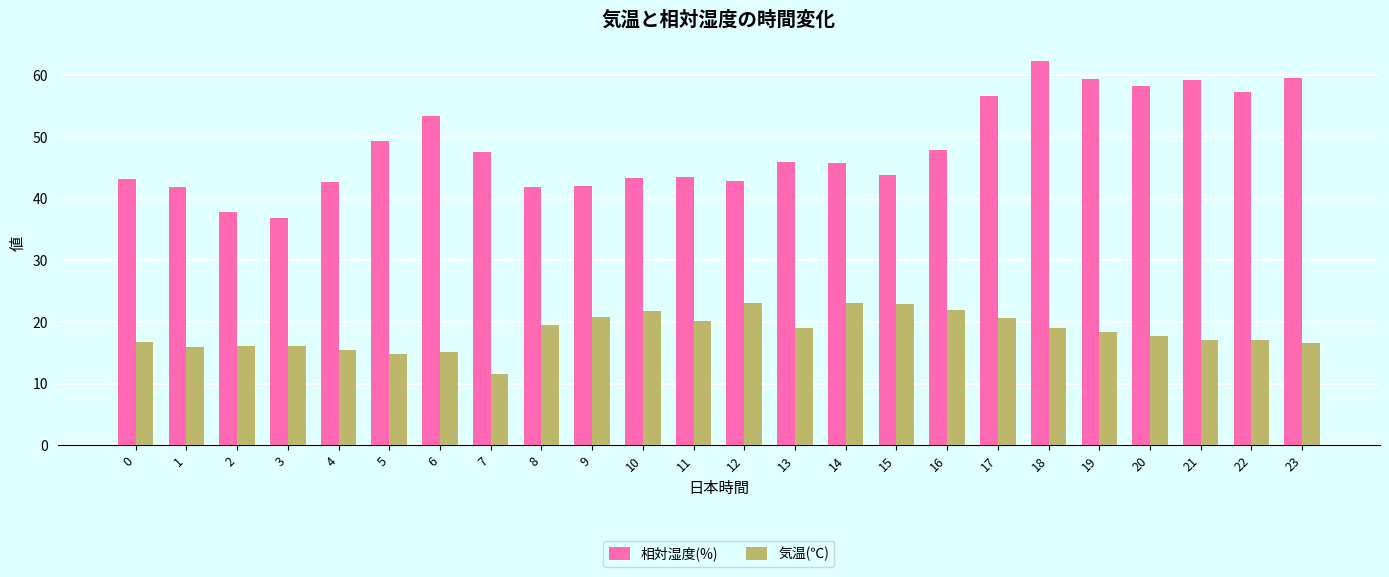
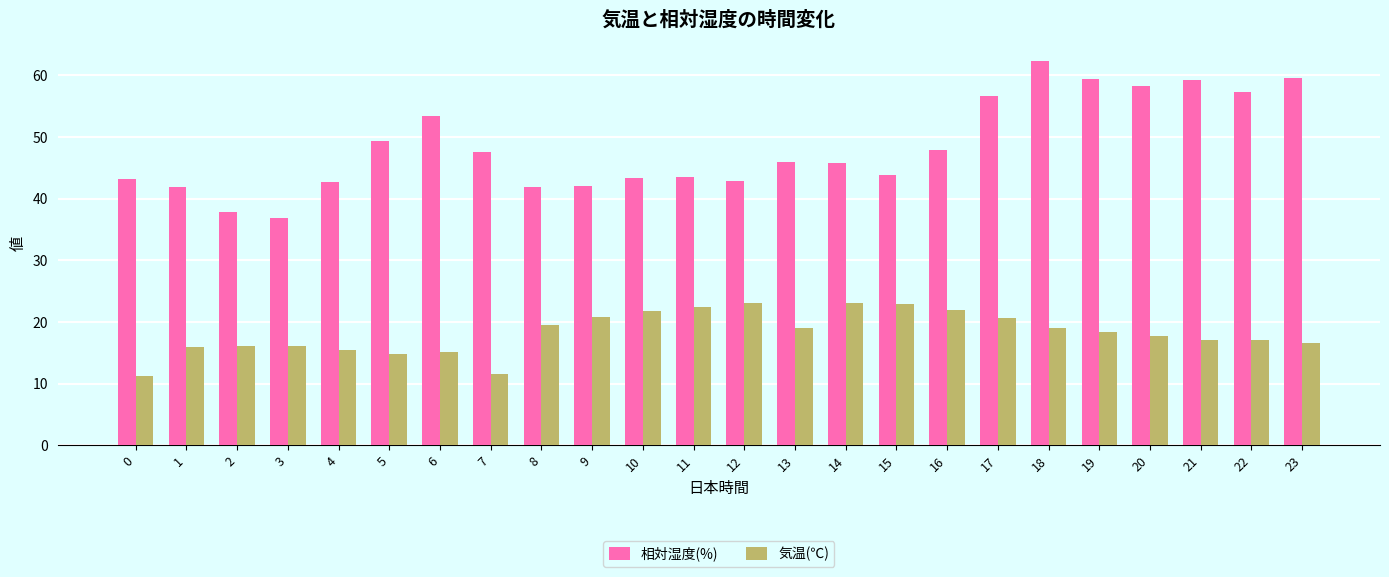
気温(℃), 0: 17 -> 11
気温(℃), 11: 20 -> 22
